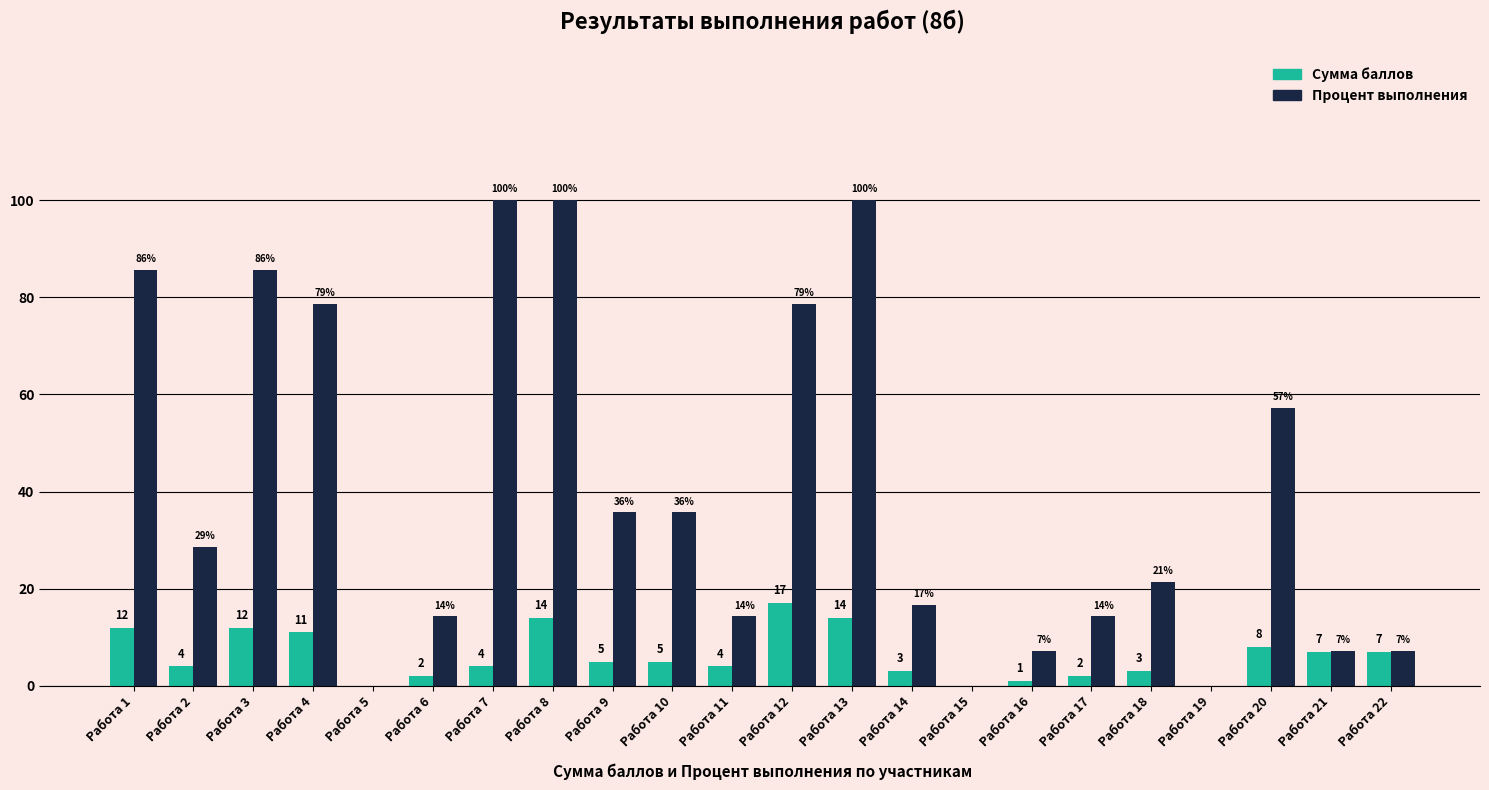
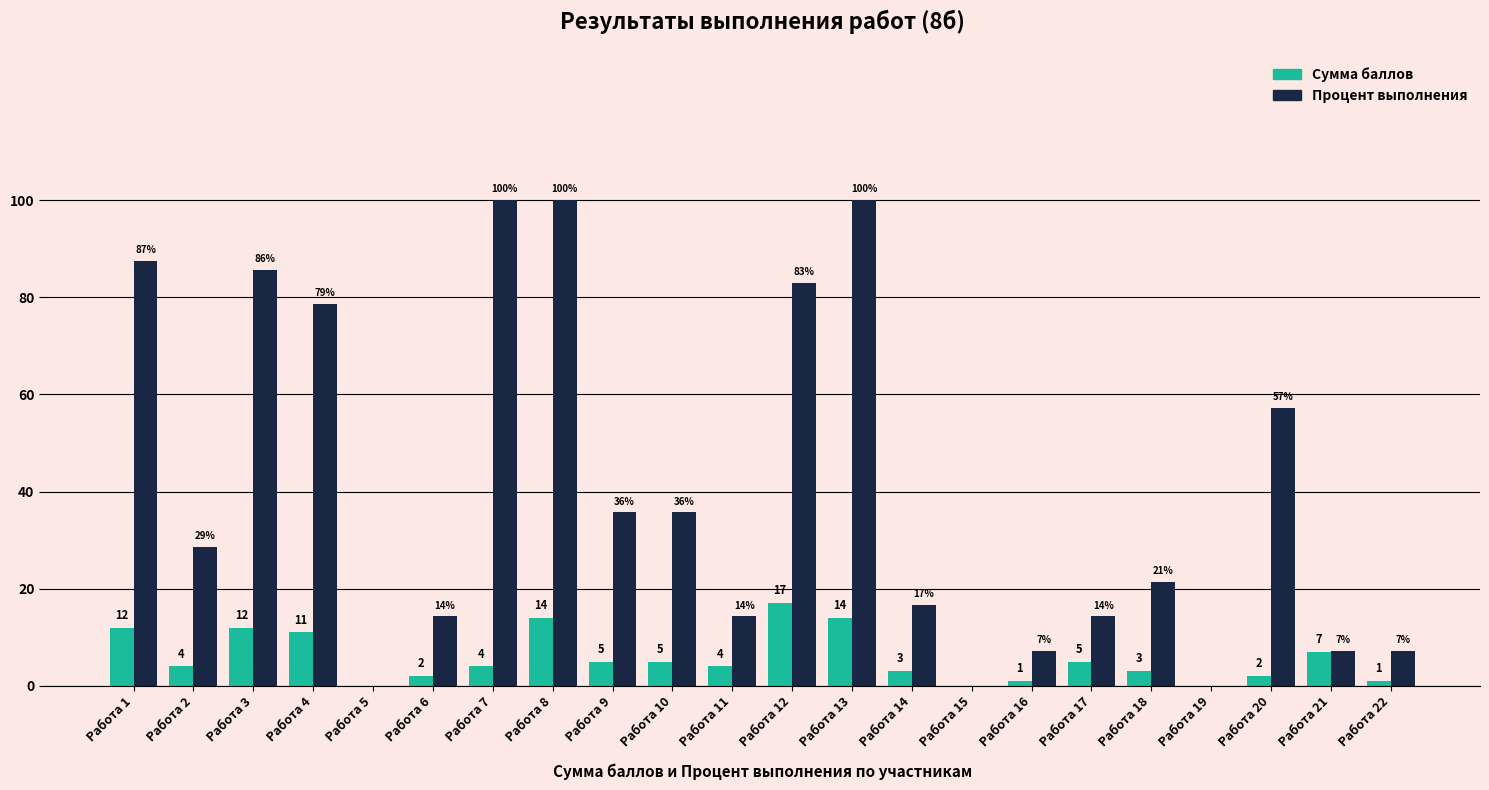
Процент выполнения, Работа 1: 86% -> 87%
Процент выполнения, Работа 12: 79% -> 83%
Сумма баллов, Работа 17: 2 -> 5
Сумма баллов, Работа 20: 8 -> 2
Сумма баллов, Работа 22: 7 -> 1
